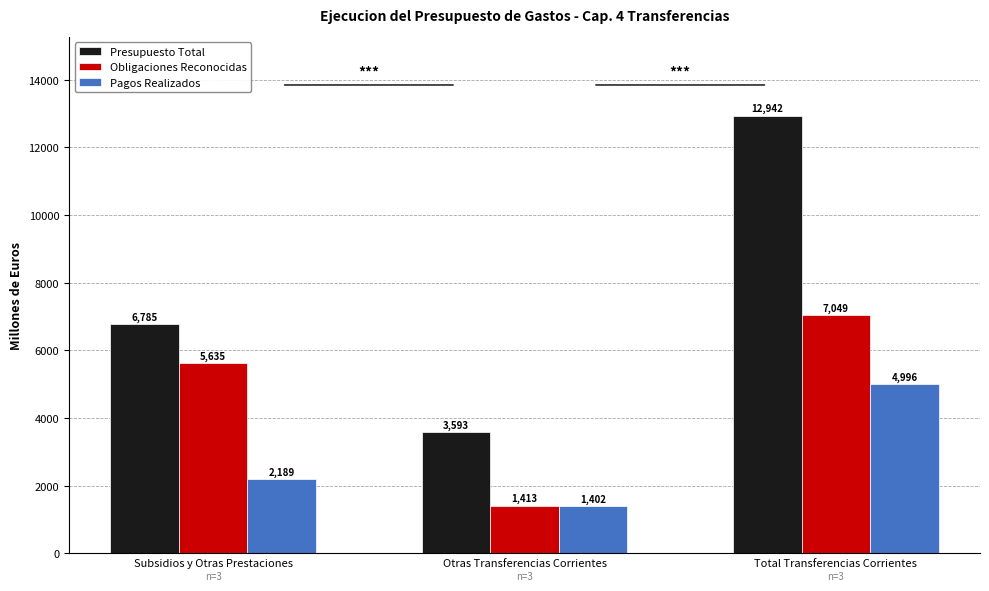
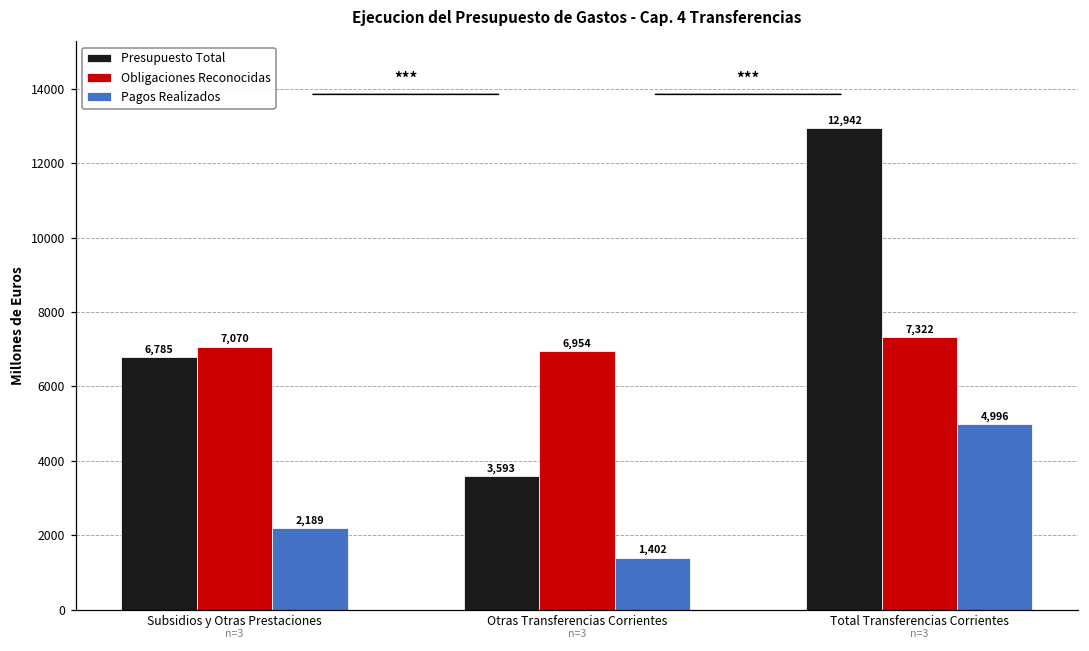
Obligaciones Reconocidas, Subsidios y Otras Prestaciones: 5,635 -> 7,070
Obligaciones Reconocidas, Otras Transferencias Corrientes: 1,413 -> 6,954
Obligaciones Reconocidas, Total Transferencias Corrientes: 7,049 -> 7,322
